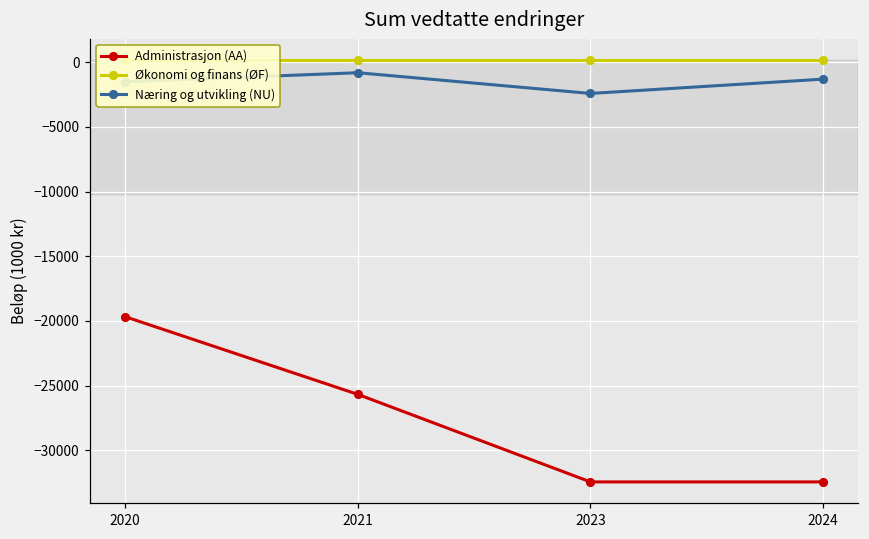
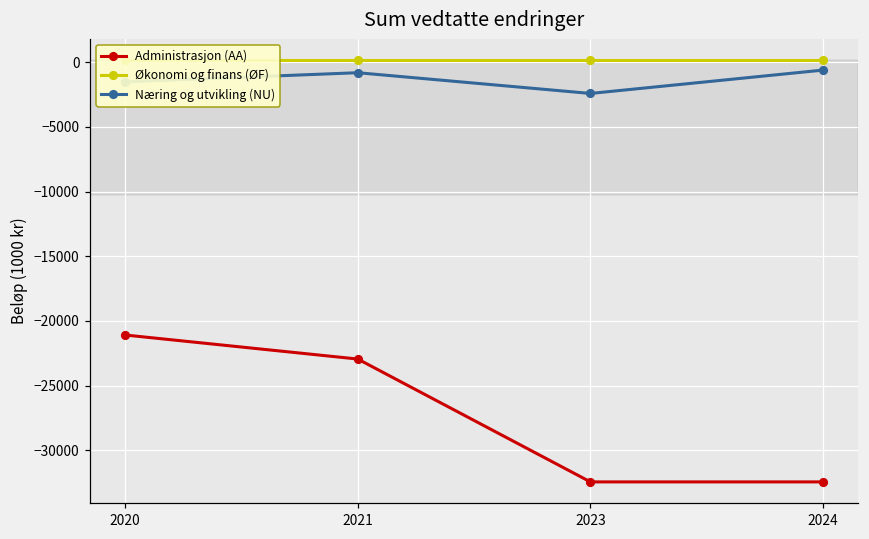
Administrasjon (AA), 2020: -19700 -> -21100
Administrasjon (AA), 2021: -25700 -> -22900
Næring og utvikling (NU), 2024: -1300 -> -600
